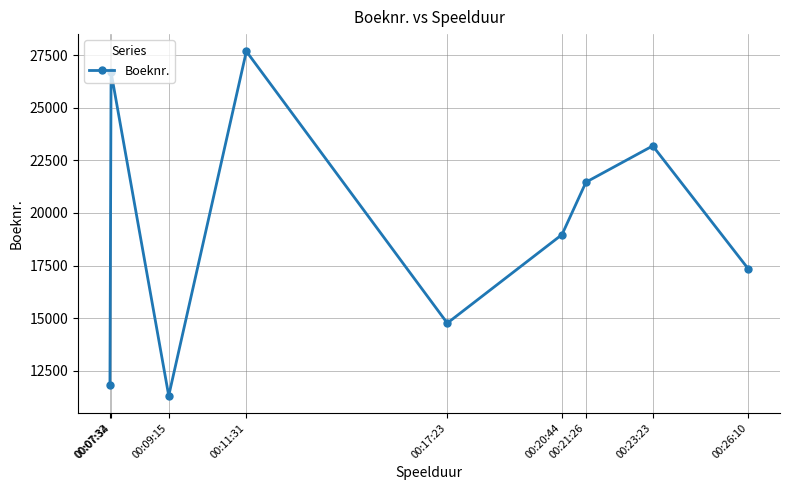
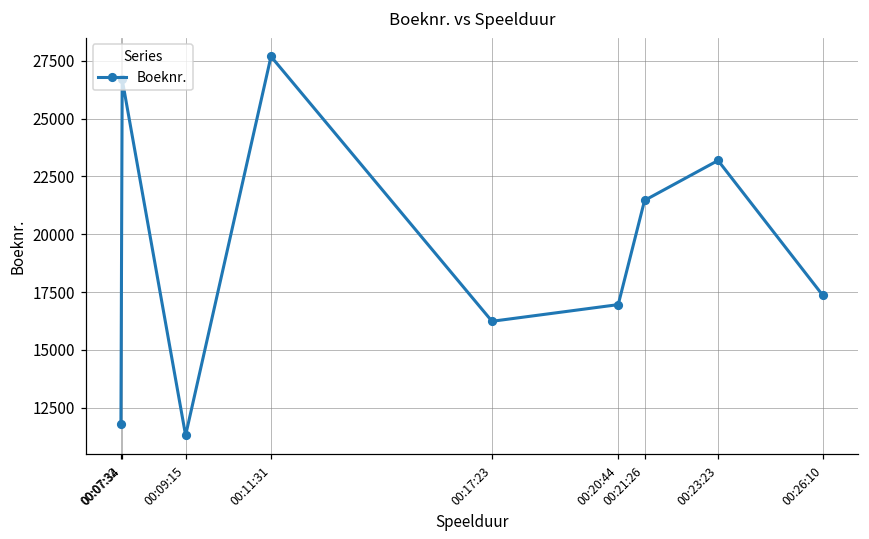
00:17:23: 14800 -> 16200
00:20:44: 19000 -> 17000
